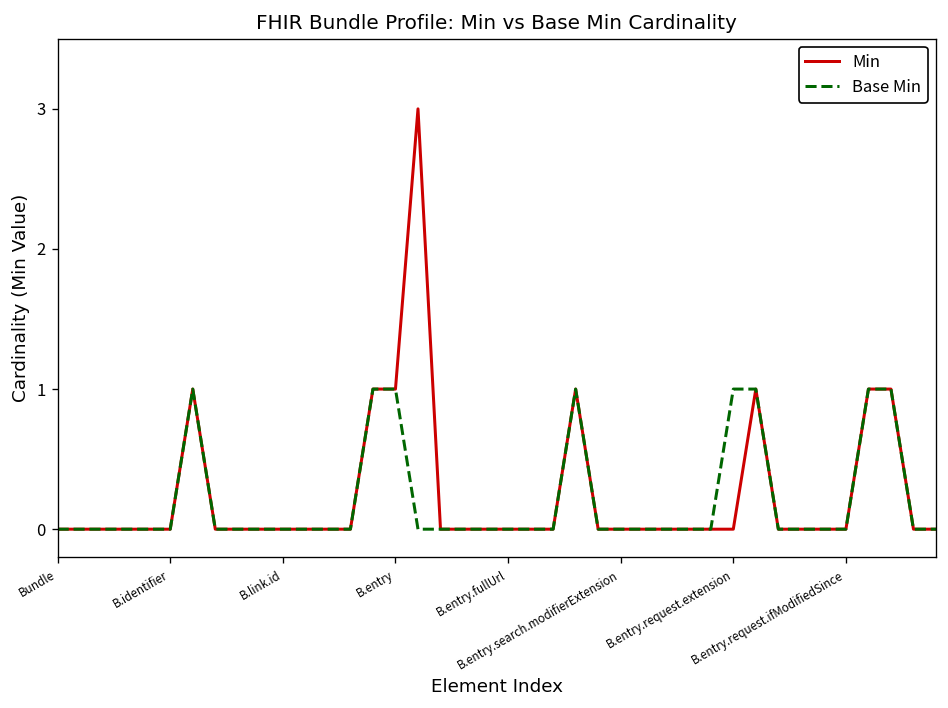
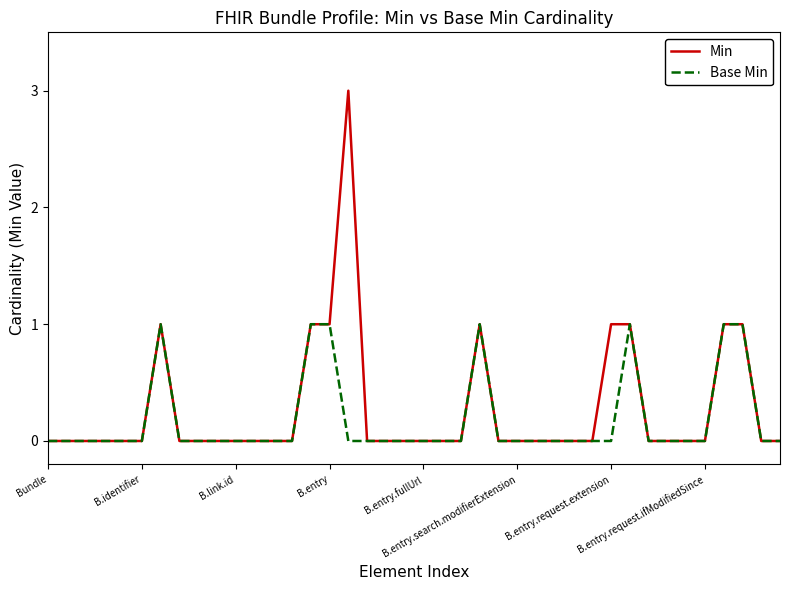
Min, B.entry.request.extension: 0 -> 1
Base Min, B.entry.request.extension: 1 -> 0
